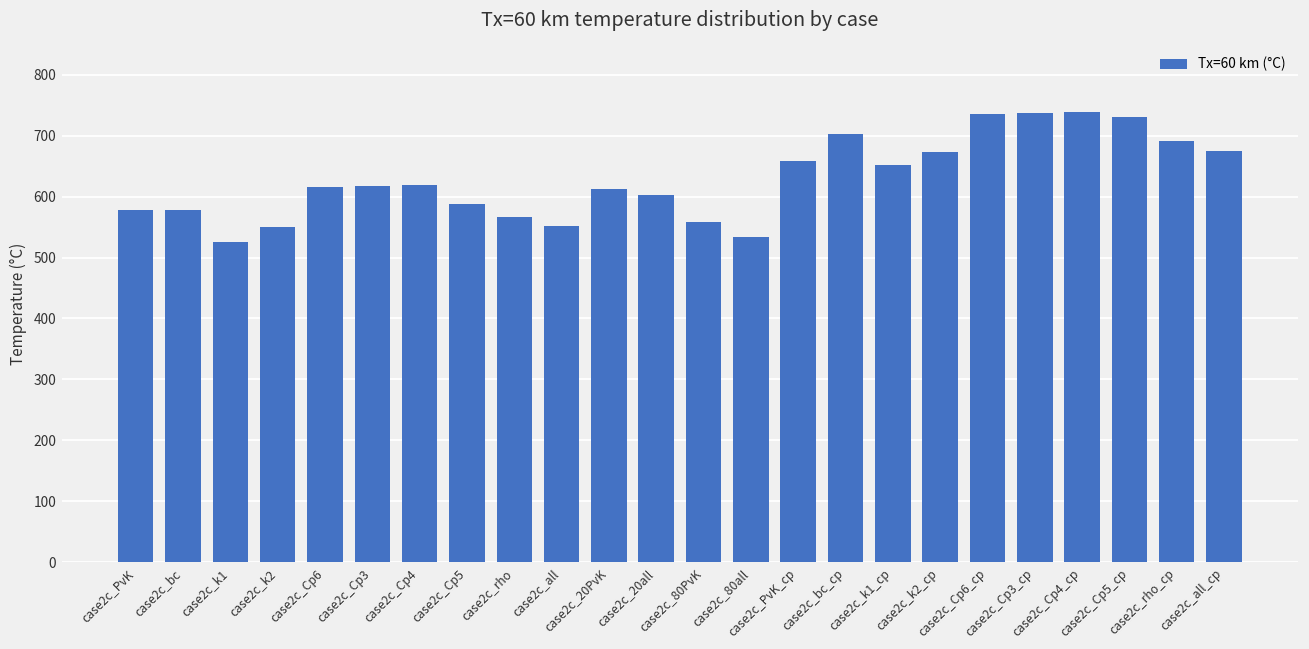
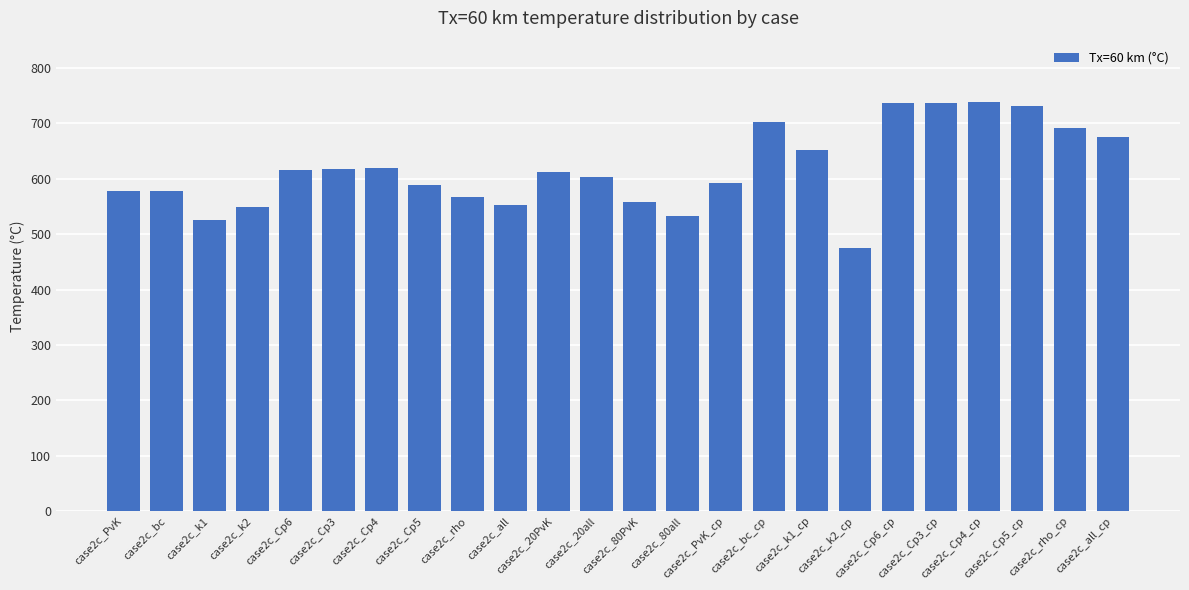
case2c_PvK_cp: 660 -> 590
case2c_k2_cp: 670 -> 480
